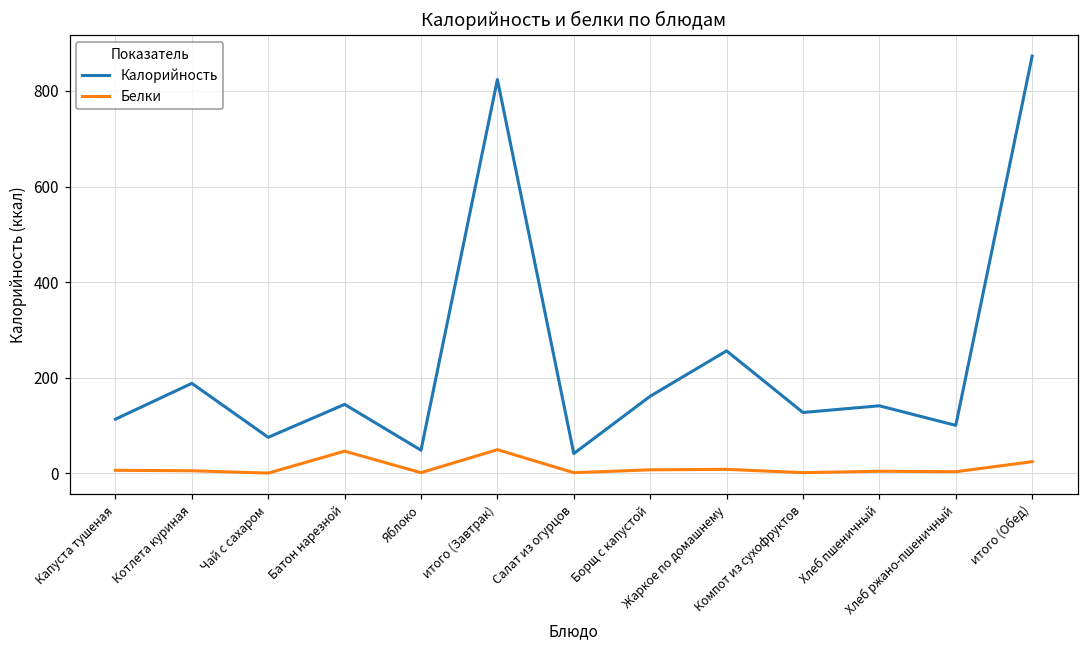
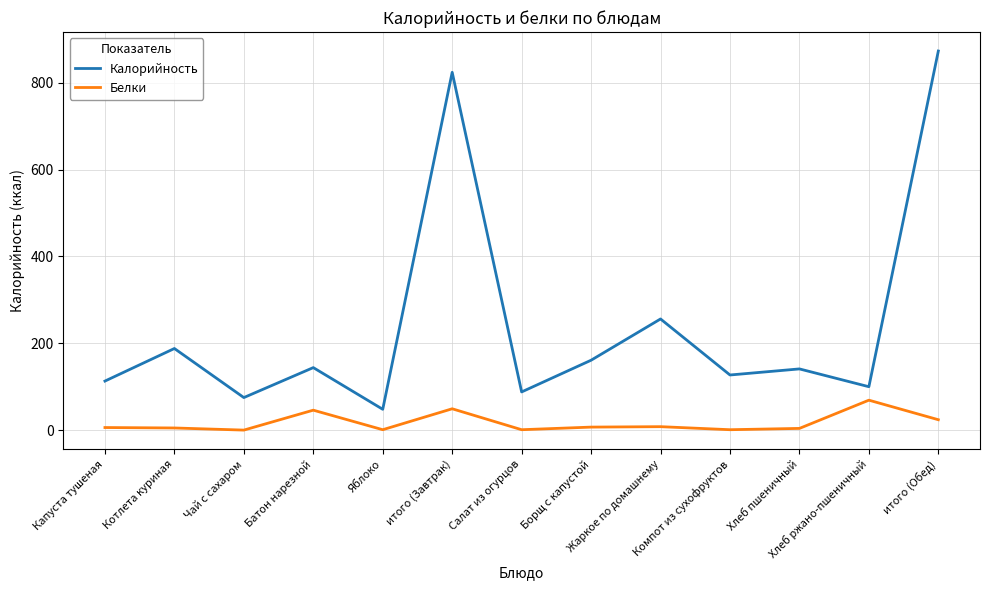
Калорийность, Салат из огурцов: 40 -> 90
Белки, Хлеб ржано-пшеничный: 0 -> 70
